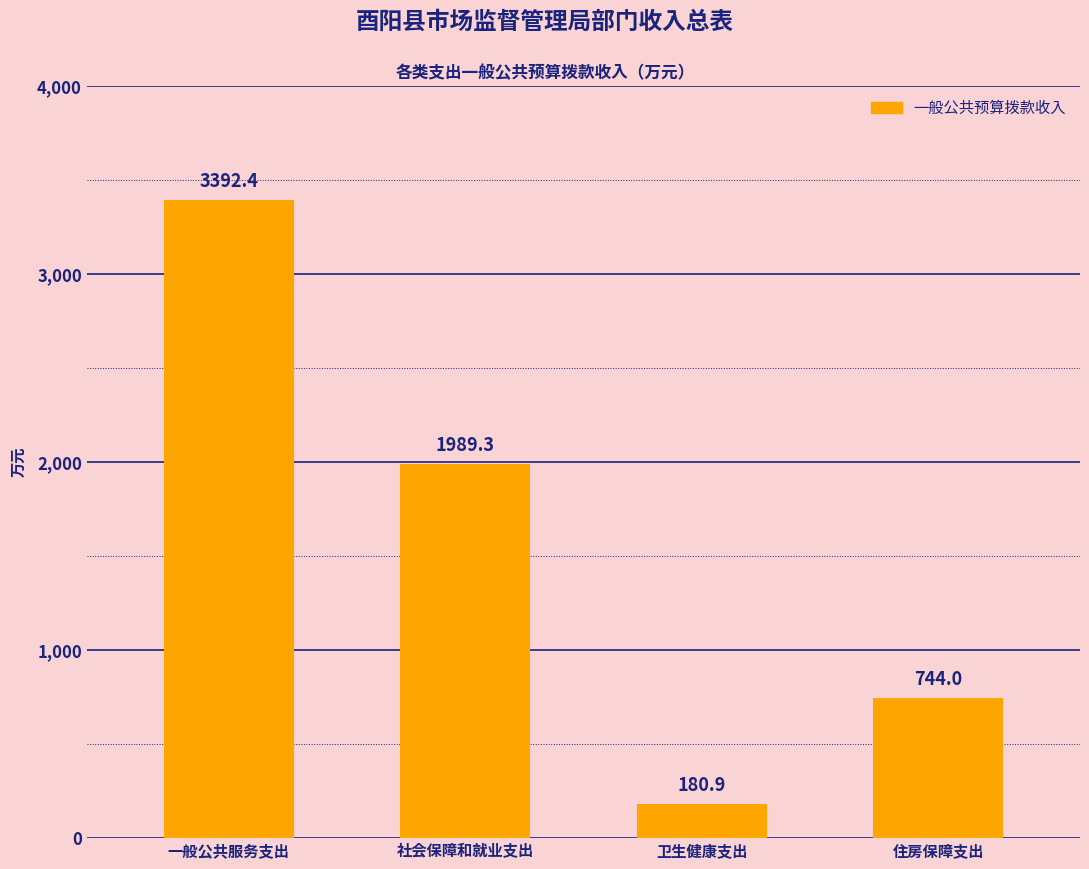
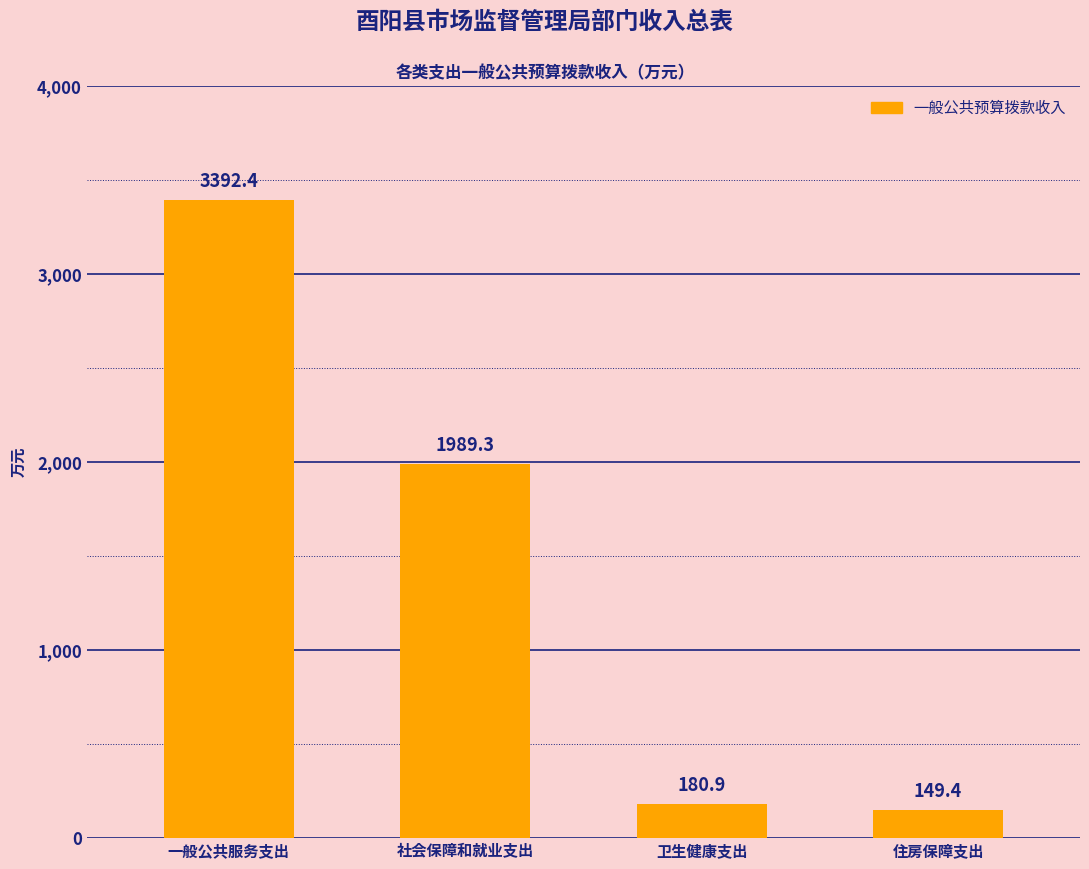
住房保障支出: 744.0 -> 149.4
